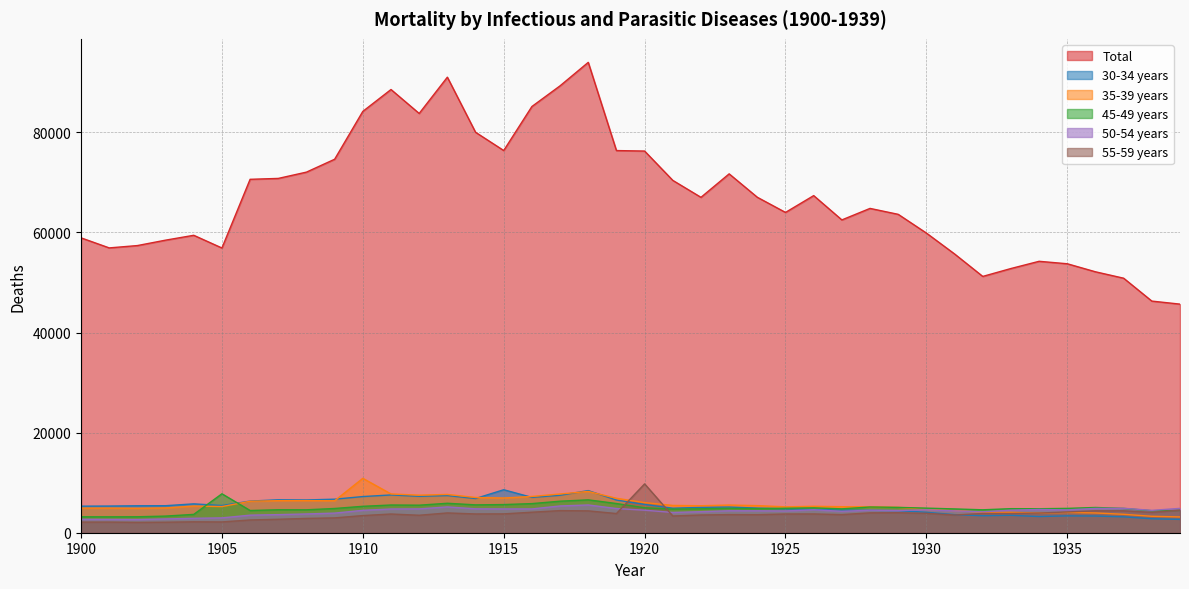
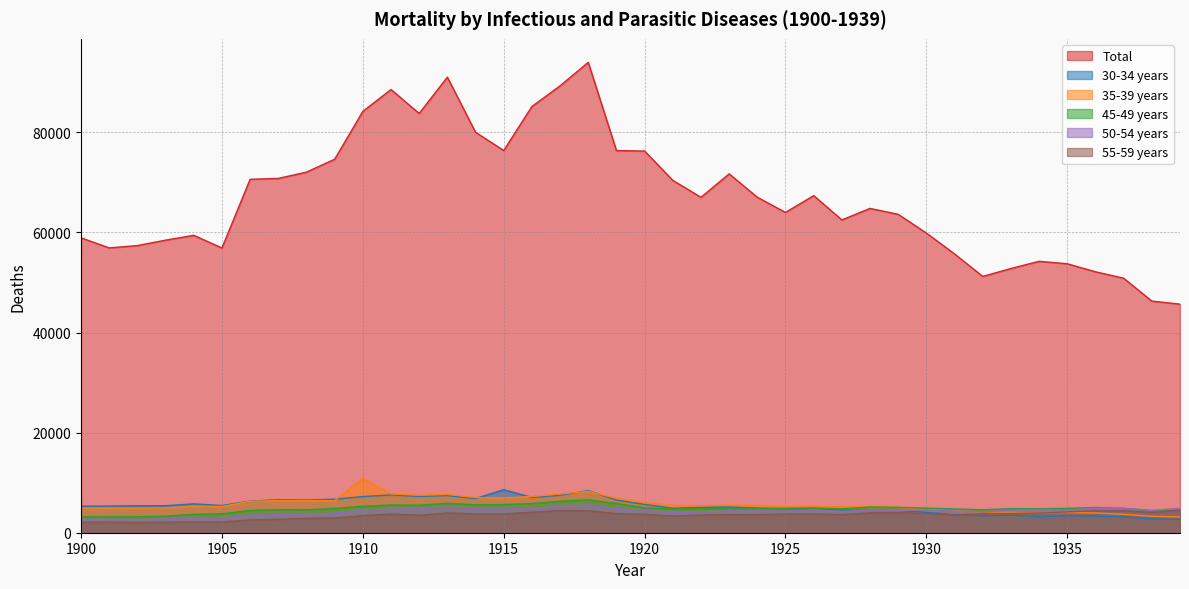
45-49 years, 1905: 8000 -> 4000
55-59 years, 1920: 10000 -> 4000
